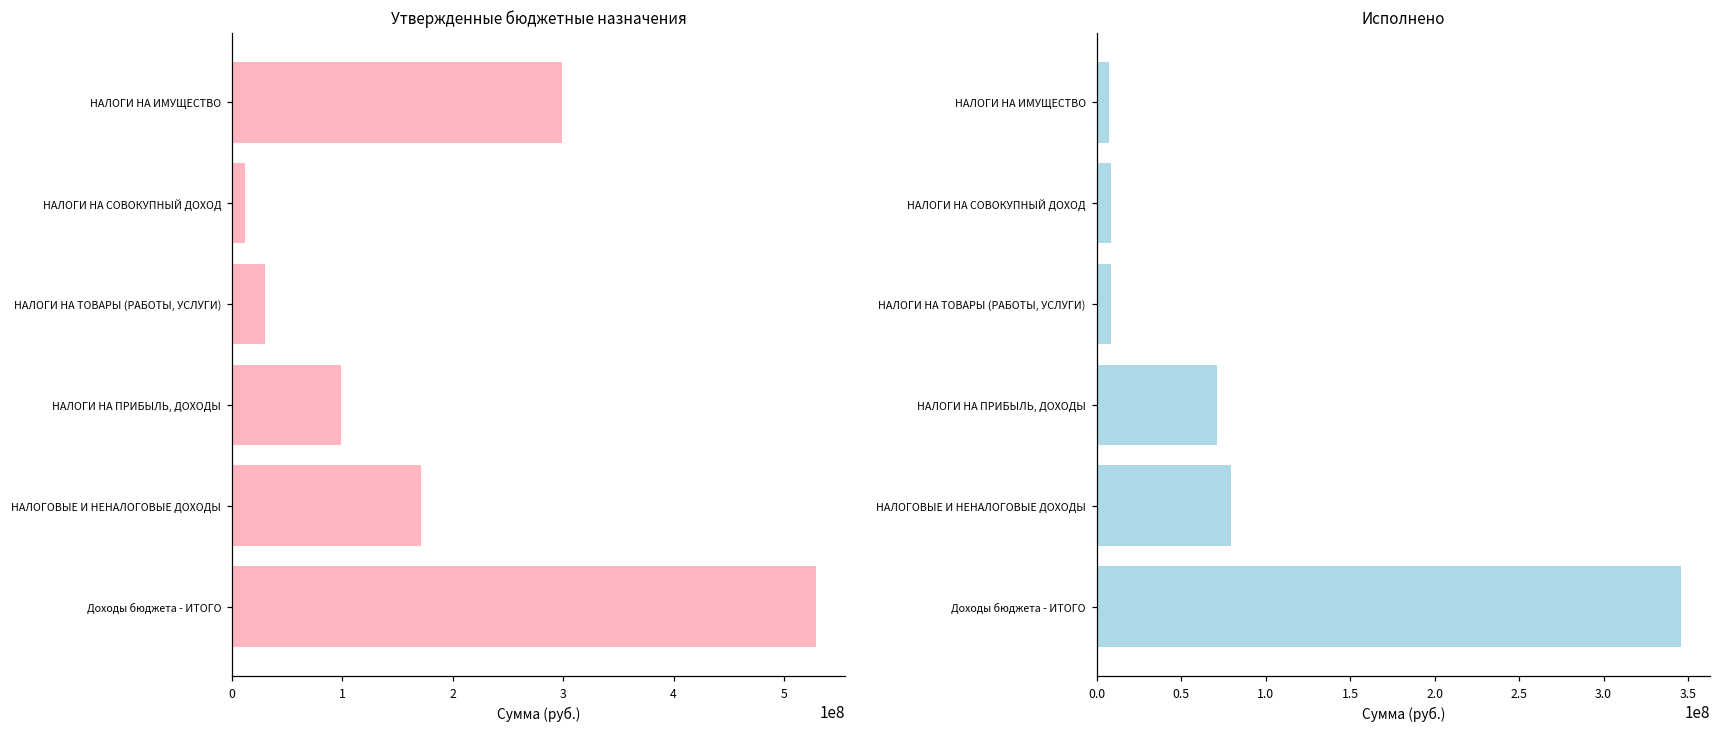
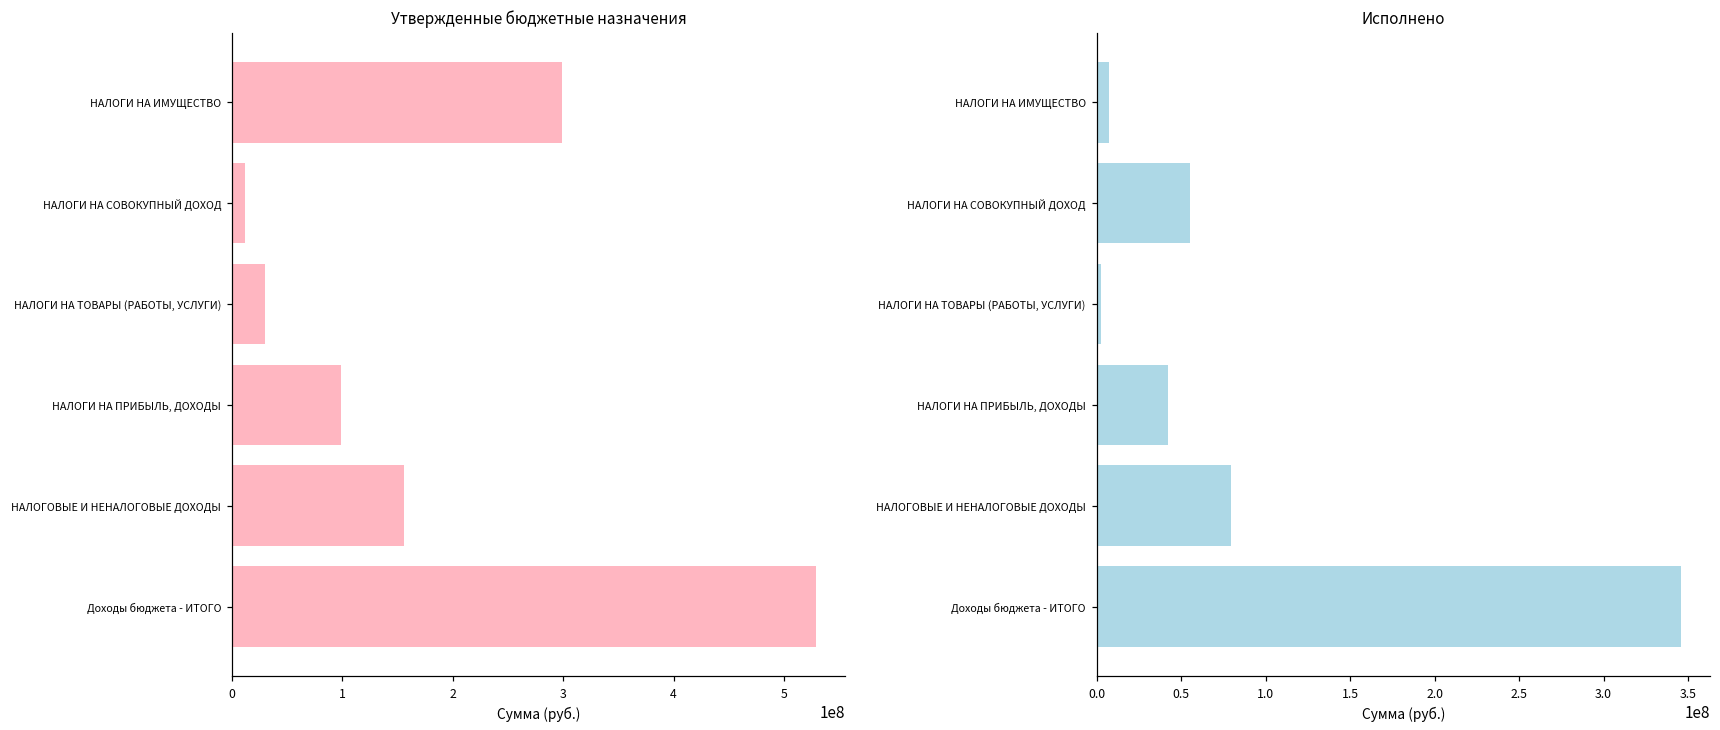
Утвержденные бюджетные назначения, НАЛОГОВЫЕ И НЕНАЛОГОВЫЕ ДОХОДЫ: 171000000 -> 156000000
Исполнено, НАЛОГИ НА СОВОКУПНЫЙ ДОХОД: 9000000 -> 55000000
Исполнено, НАЛОГИ НА ТОВАРЫ (РАБОТЫ, УСЛУГИ): 9000000 -> 3000000
Исполнено, НАЛОГИ НА ПРИБЫЛЬ, ДОХОДЫ: 71000000 -> 43000000
